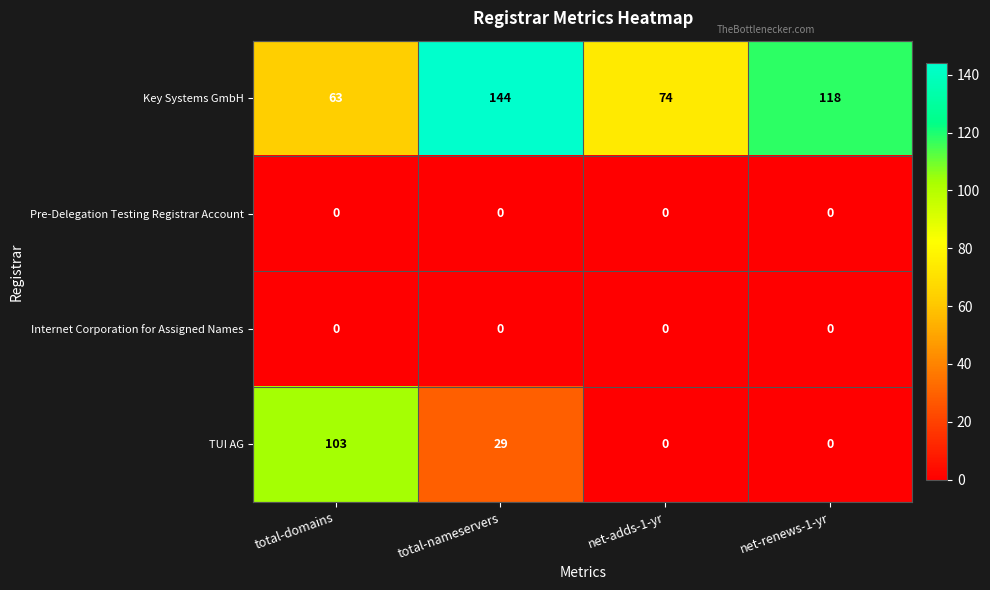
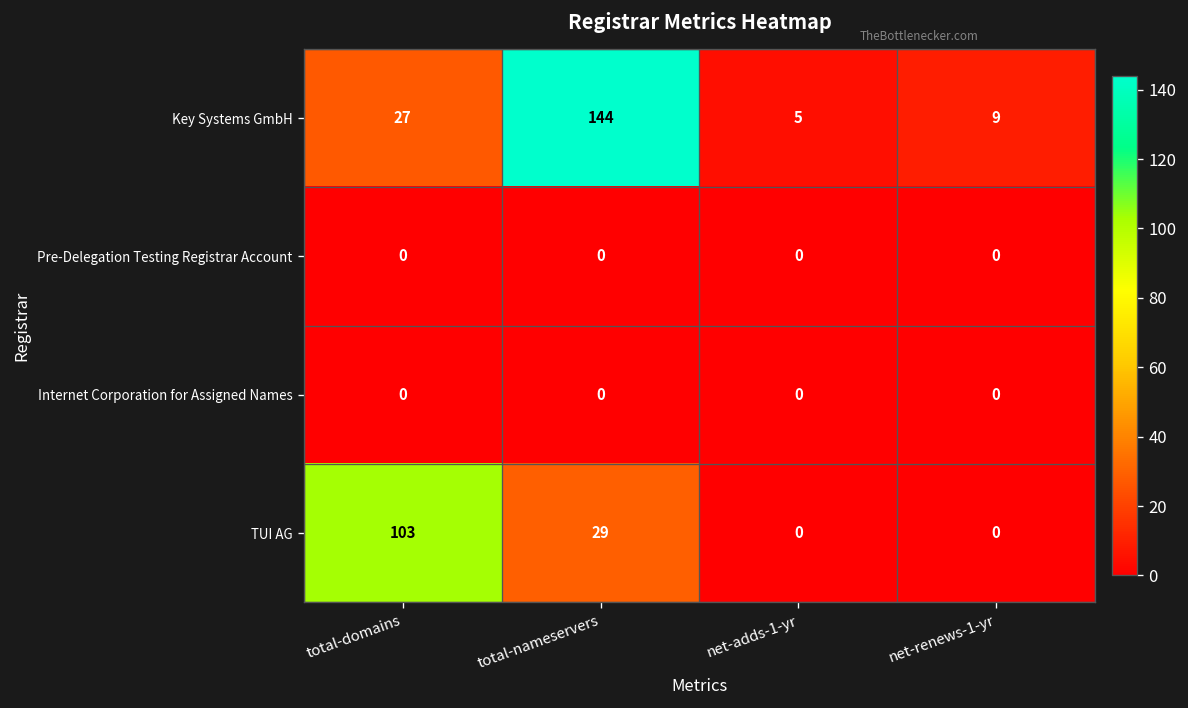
Key Systems GmbH, total-domains: 63 -> 27
Key Systems GmbH, net-adds-1-yr: 74 -> 5
Key Systems GmbH, net-renews-1-yr: 118 -> 9
